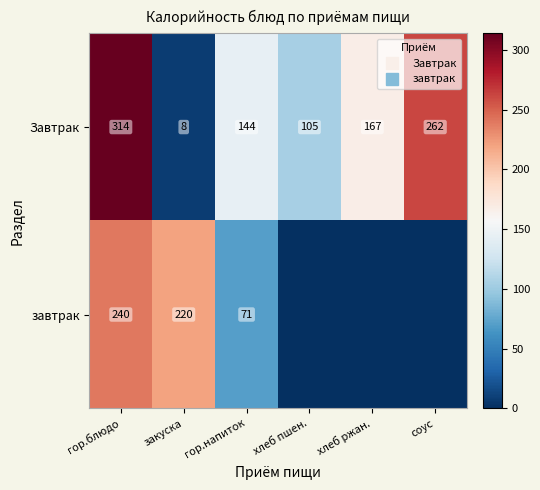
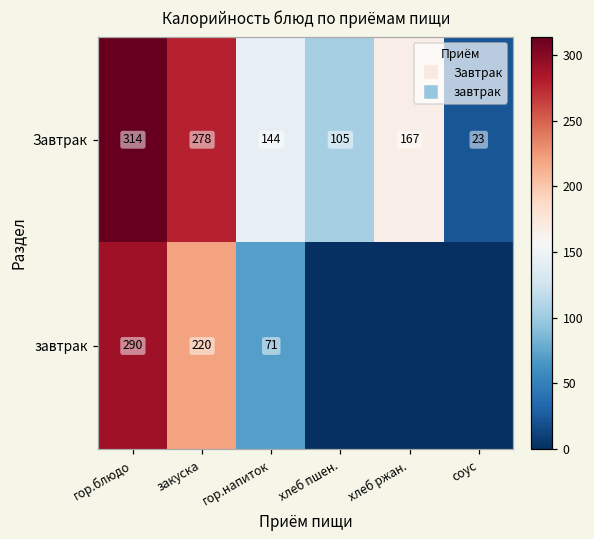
Завтрак, закуска: 8 -> 278
Завтрак, соус: 262 -> 23
завтрак, гор.блюдо: 240 -> 290
